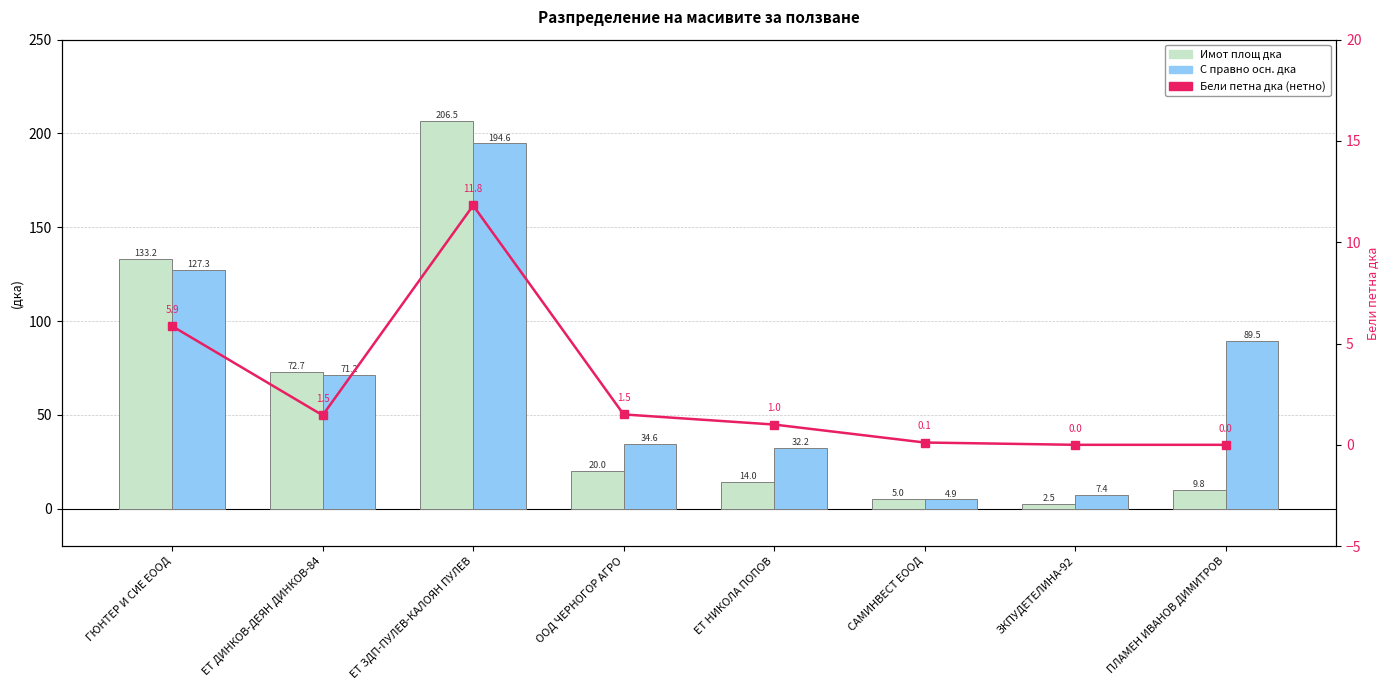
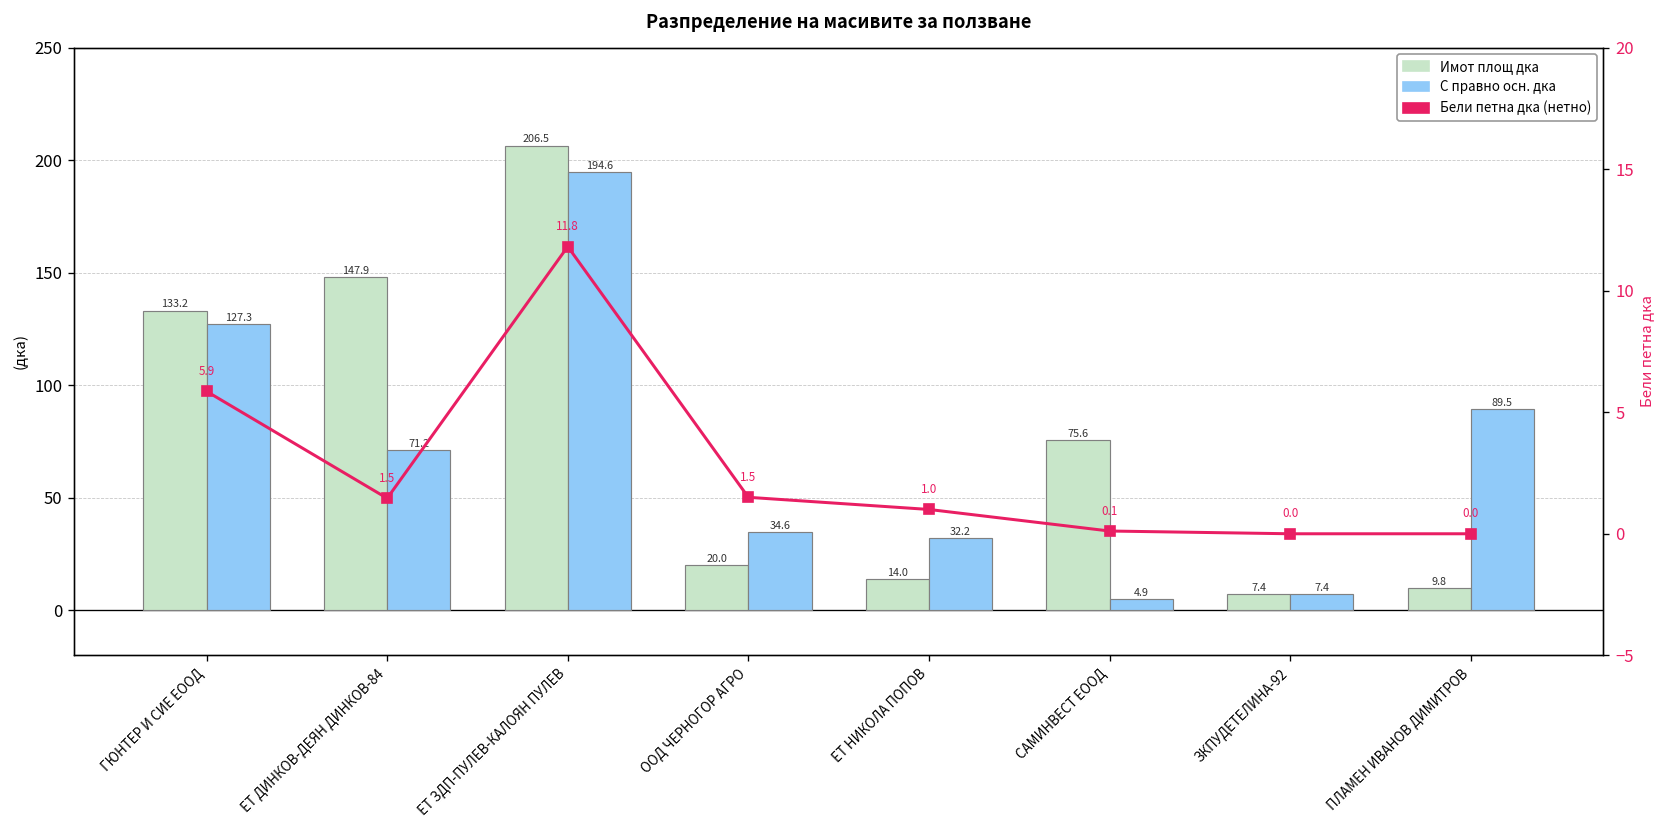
Имот площ дка, ЕТ ДИНКОВ-ДЕЯН ДИНКОВ-84: 72.7 -> 147.9
Имот площ дка, САМИНВЕСТ ЕООД: 5.0 -> 75.6
Имот площ дка, ЗКПУДЕТЕЛИНА-92: 2.5 -> 7.4
